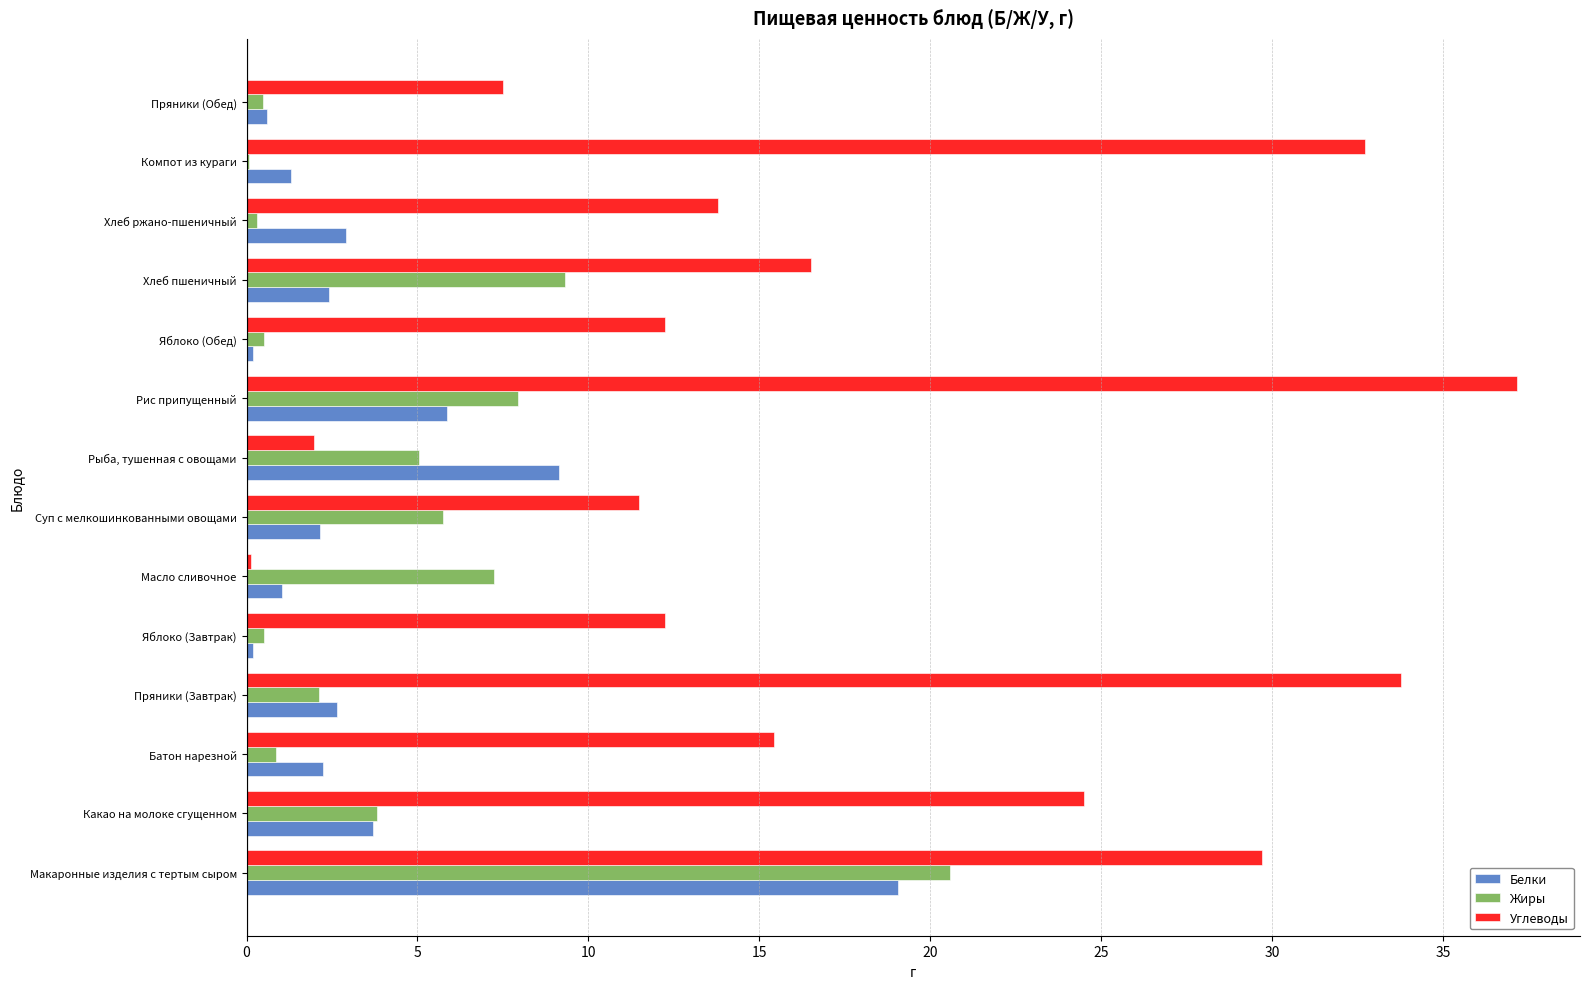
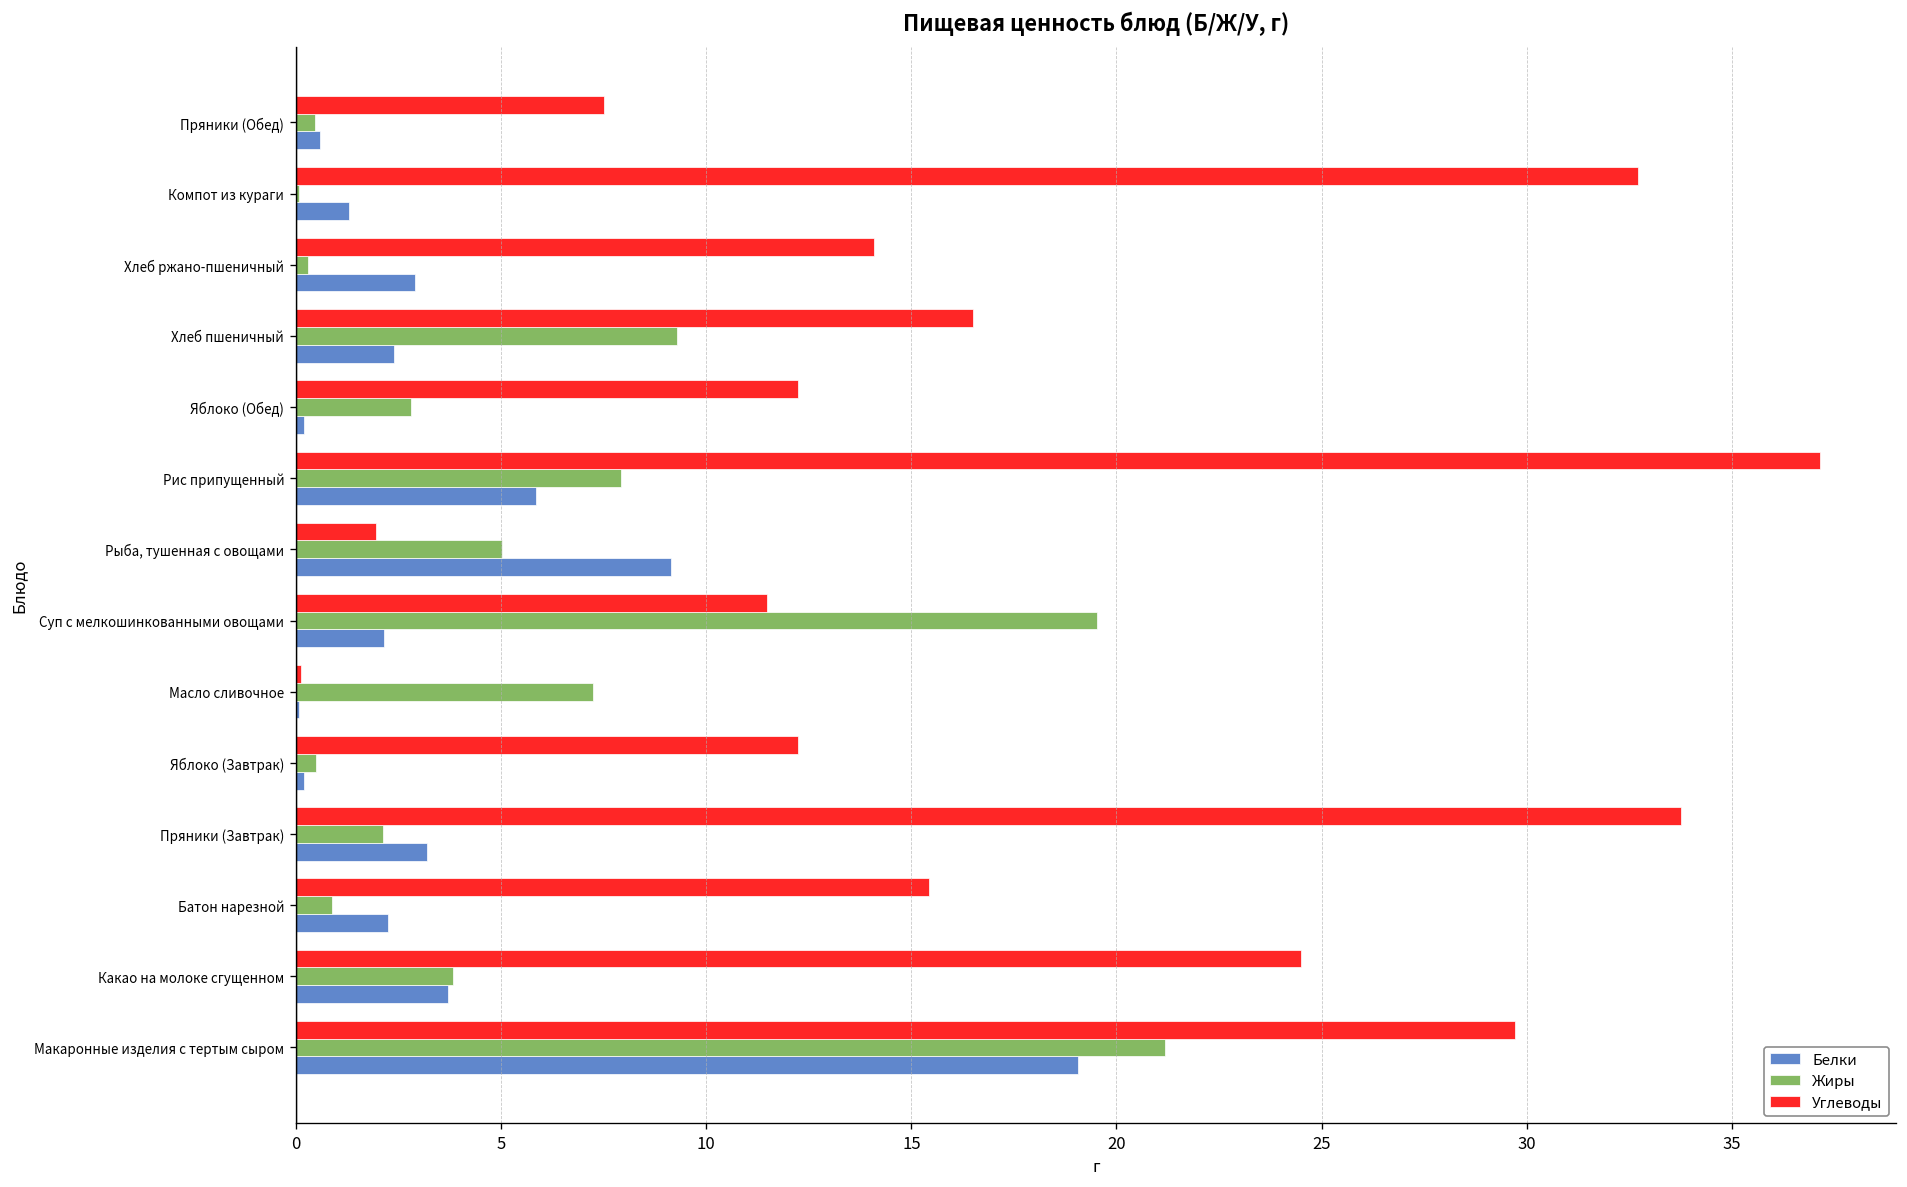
Углеводы, Хлеб ржано-пшеничный: 13.8 -> 14.1
Жиры, Яблоко (Обед): 0.5 -> 2.8
Жиры, Суп с мелкошинкованными овощами: 5.8 -> 19.5
Белки, Масло сливочное: 1.0 -> 0.1
Белки, Пряники (Завтрак): 2.7 -> 3.2
Жиры, Макаронные изделия с тертым сыром: 20.6 -> 21.2
